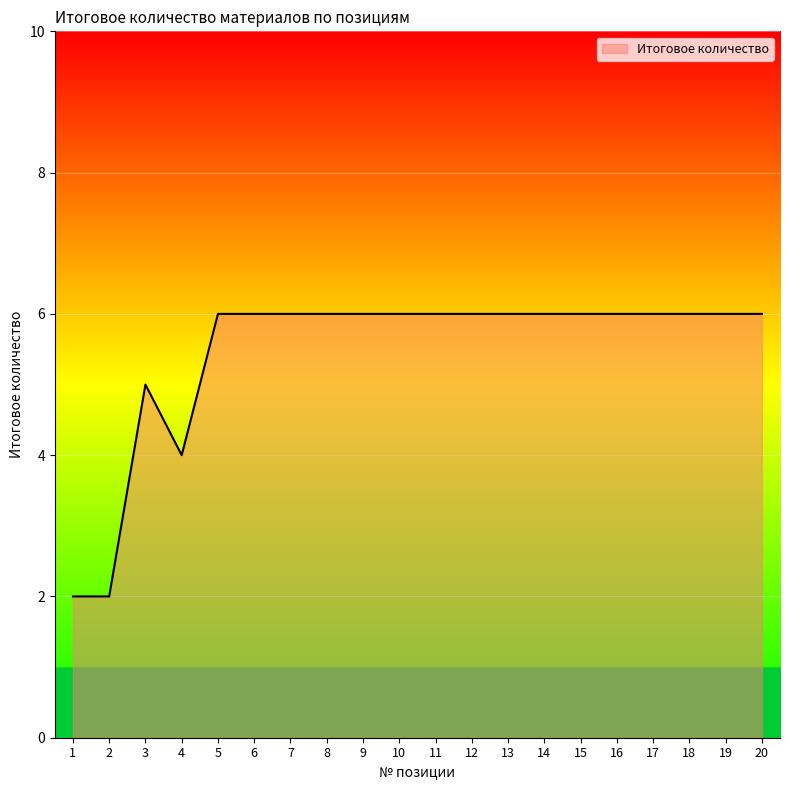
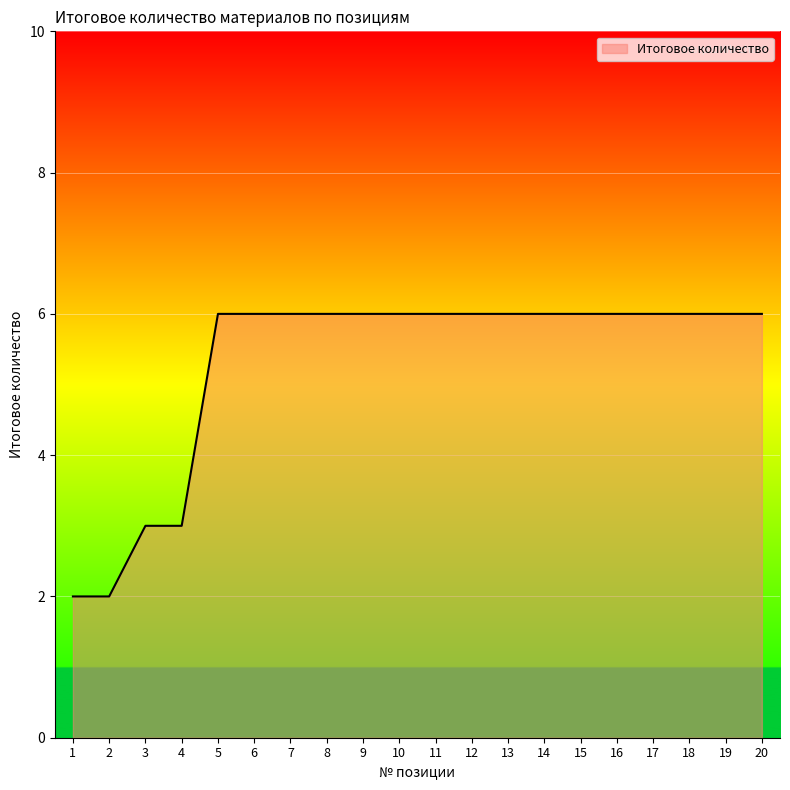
3: 5 -> 3
4: 4 -> 3
